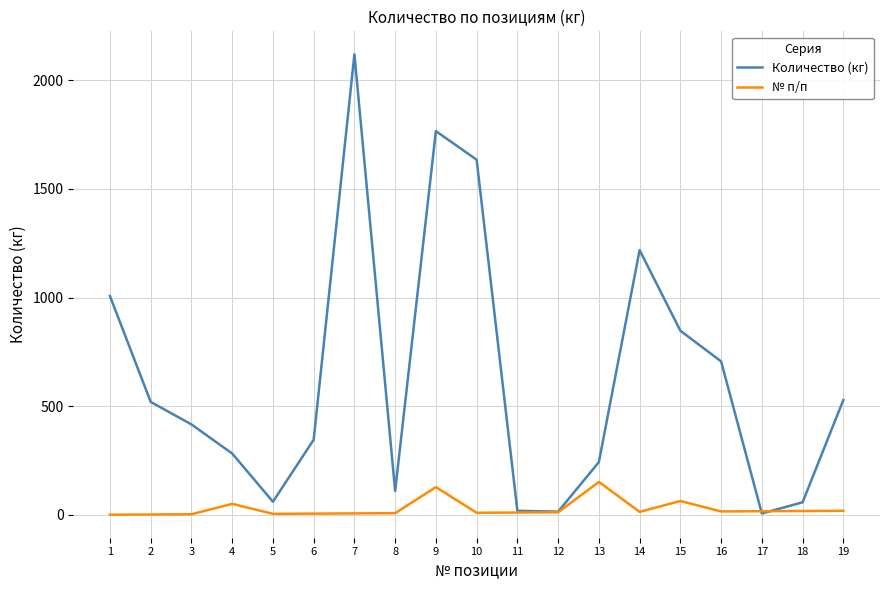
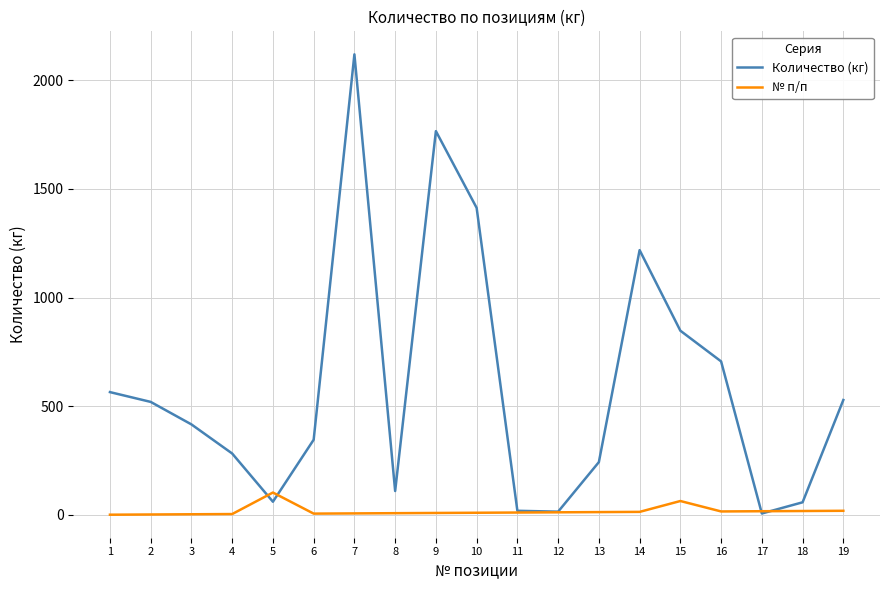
Количество (кг), 1: 1010 -> 570
№ п/п, 4: 50 -> 0
№ п/п, 5: 10 -> 100
№ п/п, 9: 130 -> 10
Количество (кг), 10: 1630 -> 1410
№ п/п, 13: 150 -> 10
